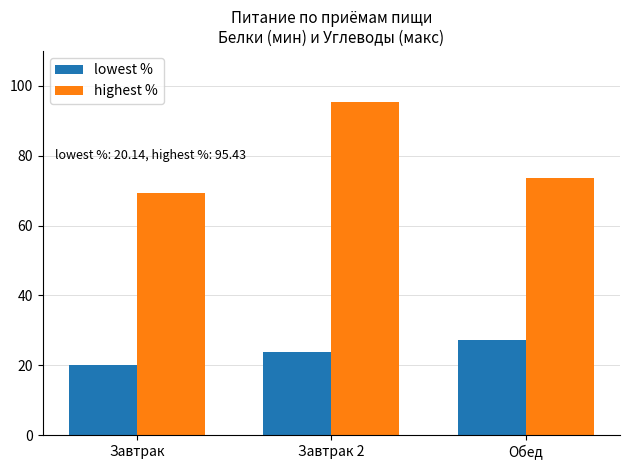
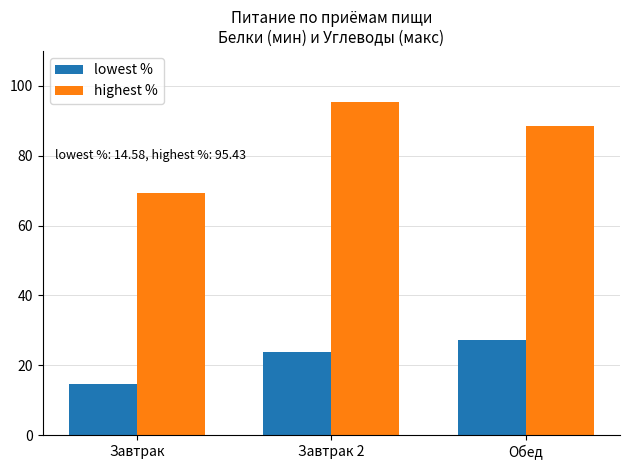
lowest %, Завтрак: 20.14, -> 14.58,
highest %, Обед: 74 -> 89
